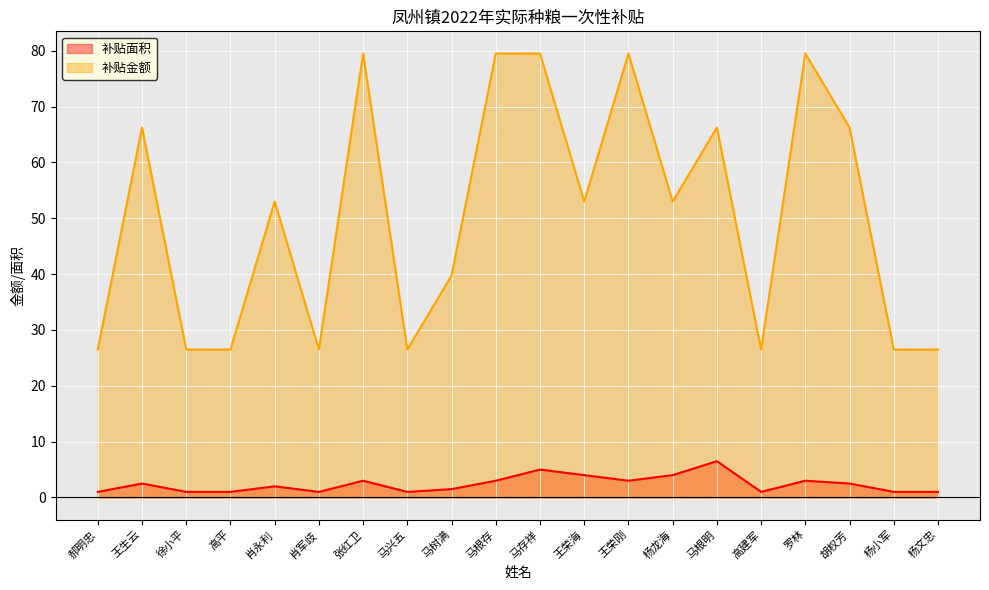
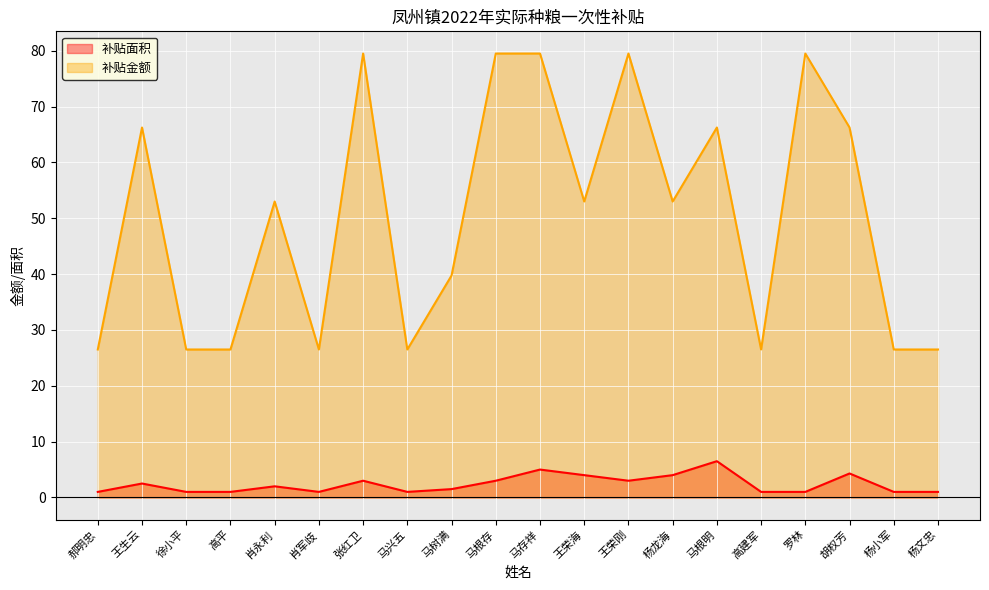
补贴面积, 罗林: 3 -> 1
补贴面积, 胡权芳: 3 -> 4
